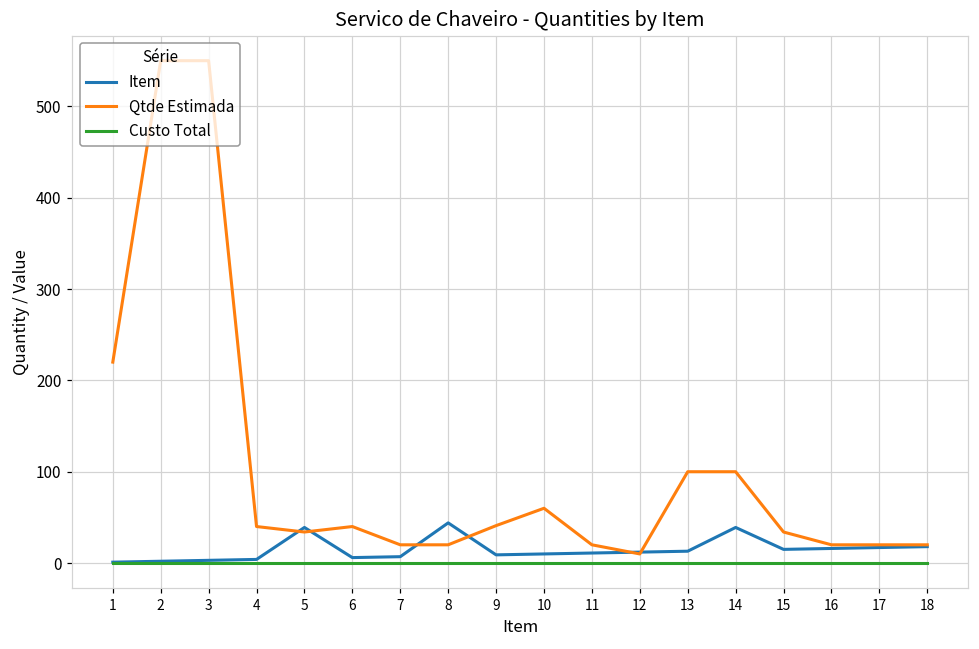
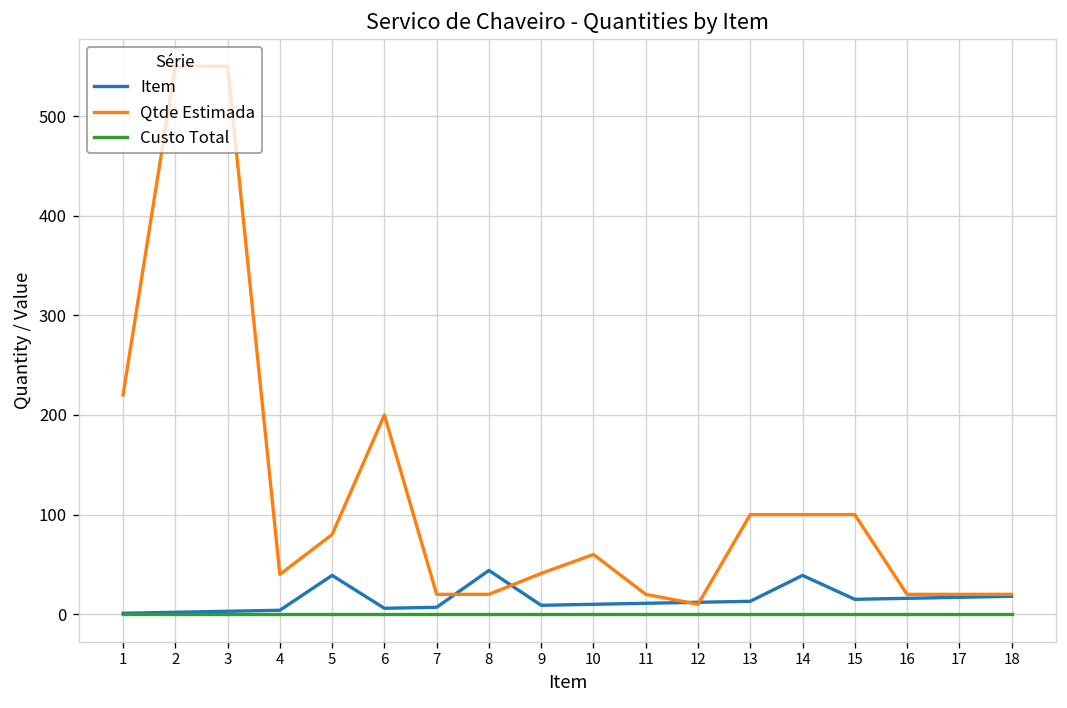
Qtde Estimada, 5: 30 -> 80
Qtde Estimada, 6: 40 -> 200
Qtde Estimada, 15: 30 -> 100
